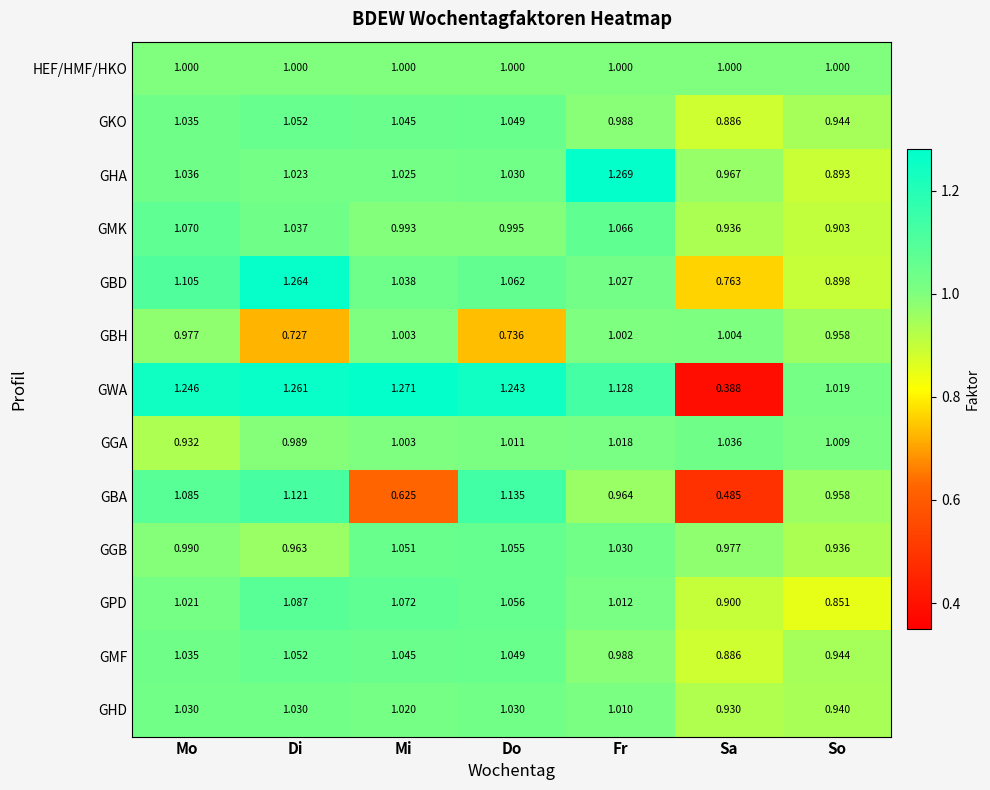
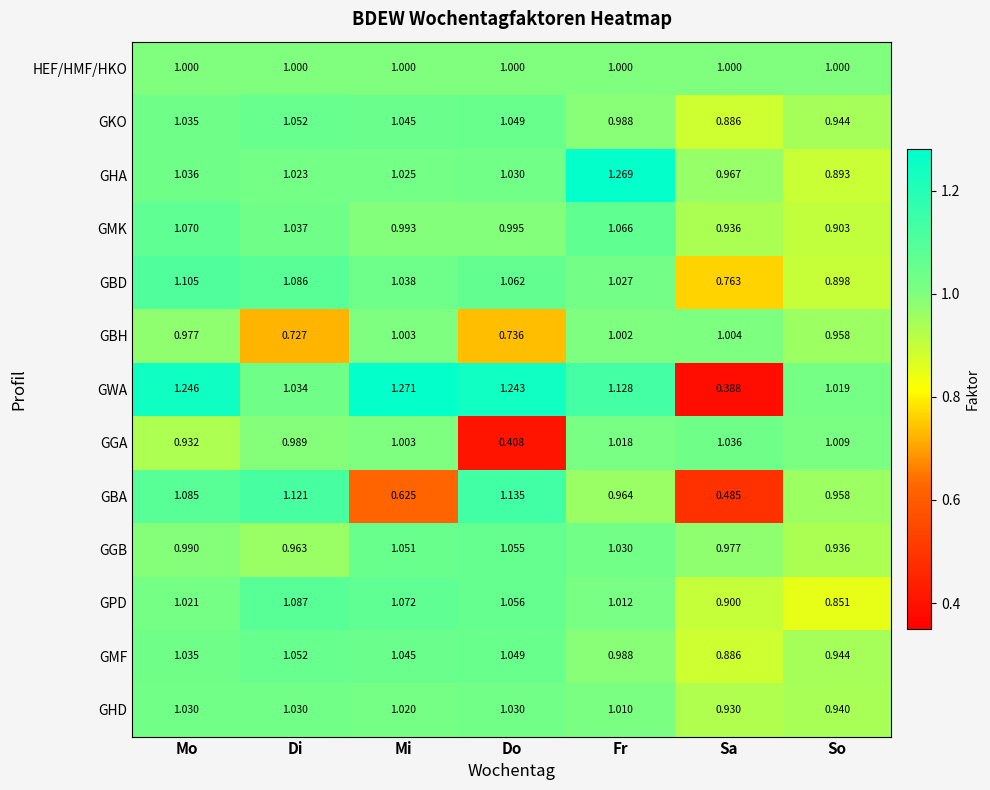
GBD, Di: 1.264 -> 1.086
GWA, Di: 1.261 -> 1.034
GGA, Do: 1.011 -> 0.408
